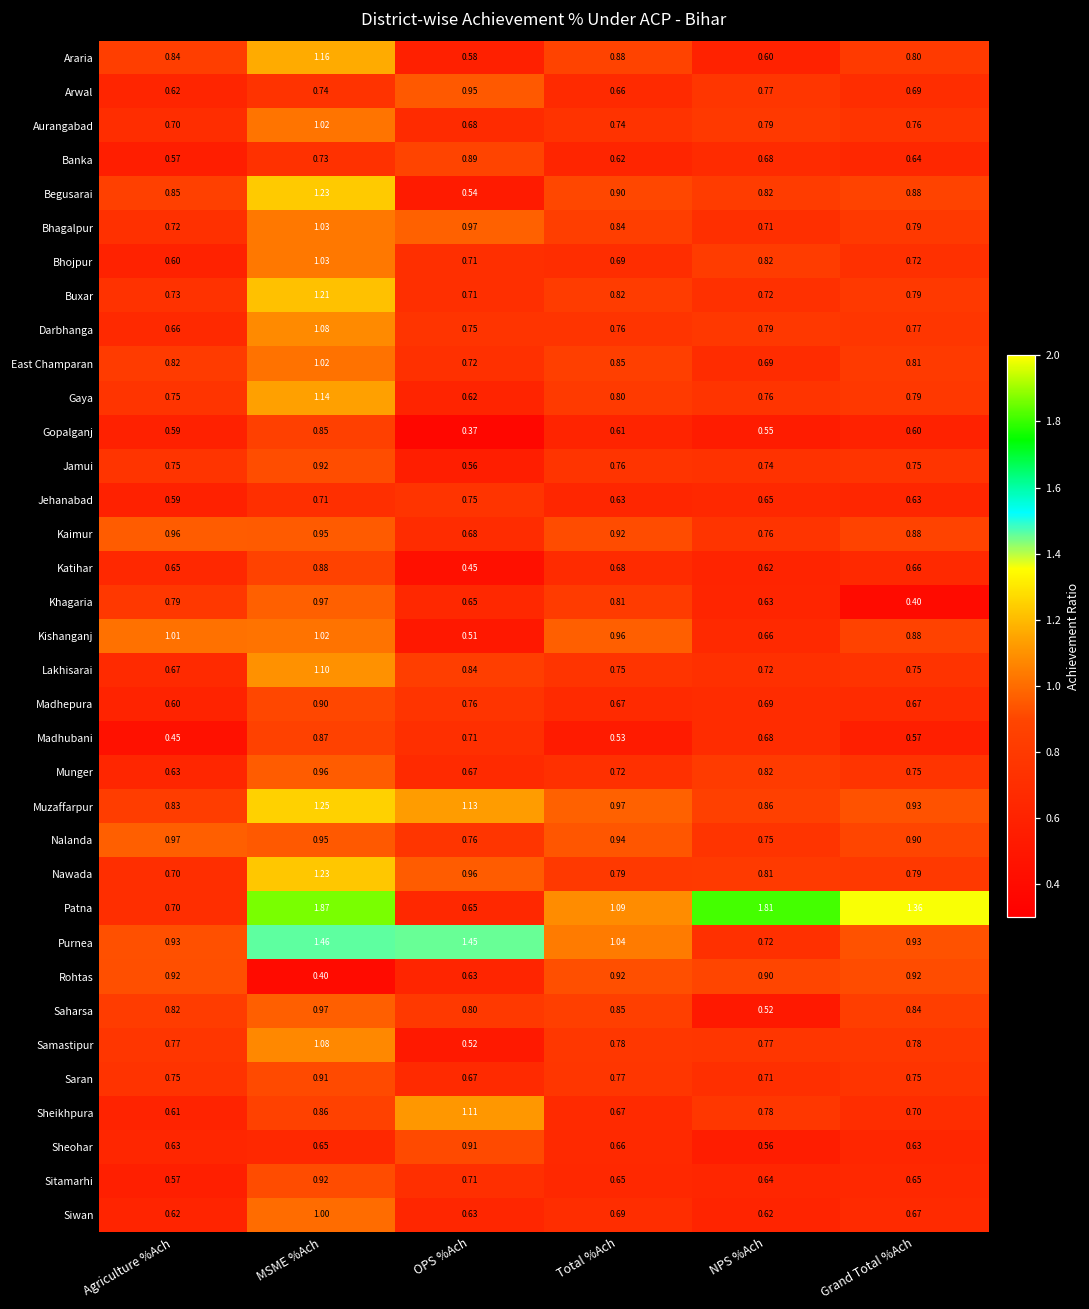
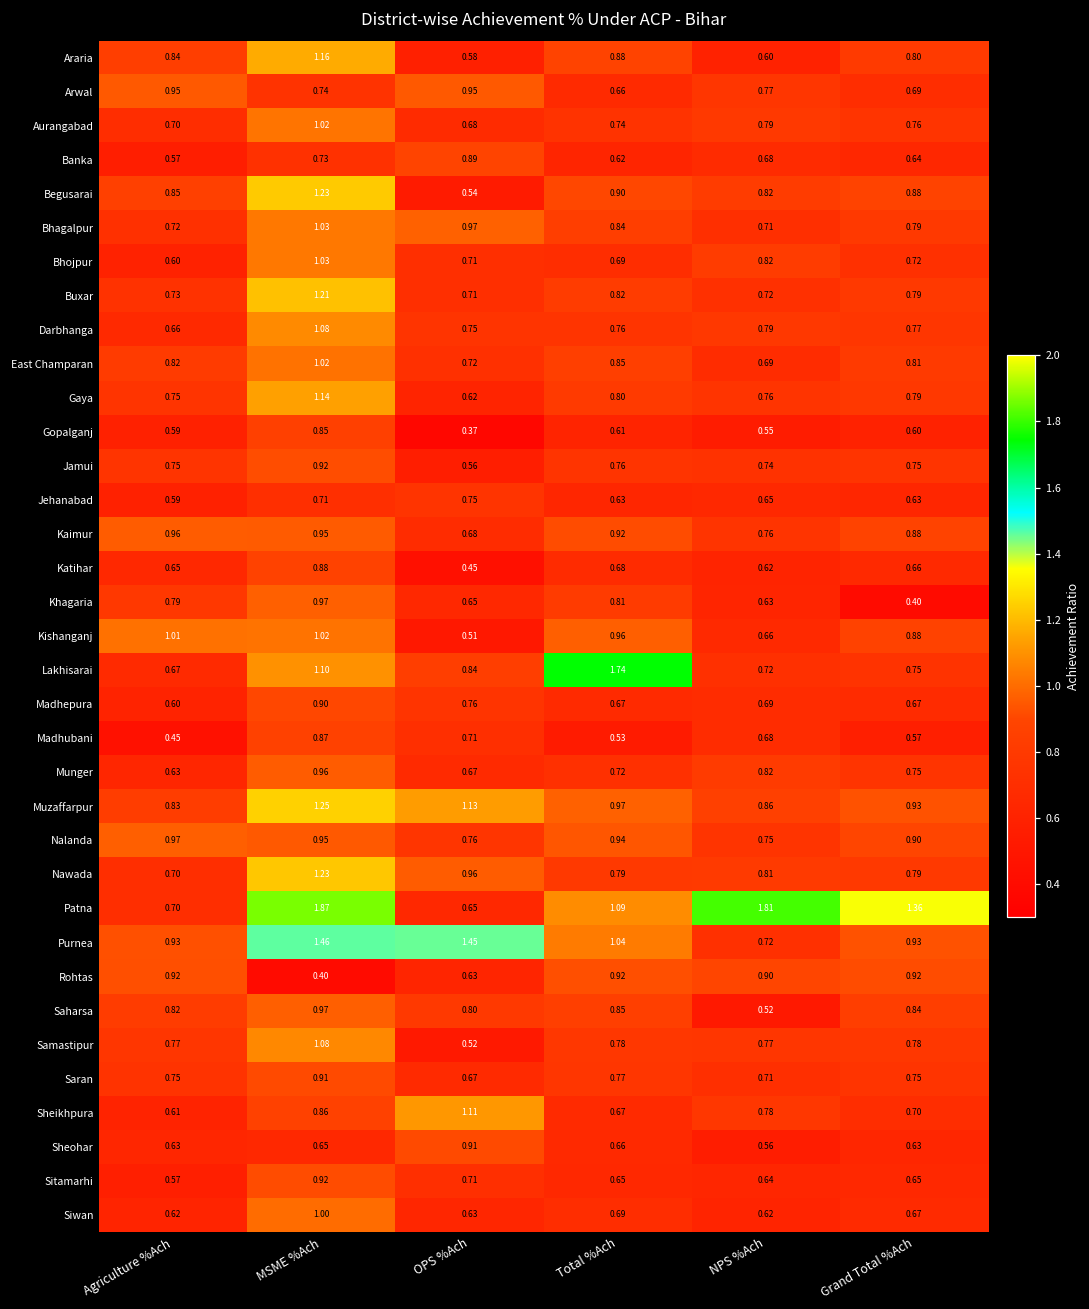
Arwal, Agriculture %Ach: 0.62 -> 0.95
Lakhisarai, Total %Ach: 0.75 -> 1.74
